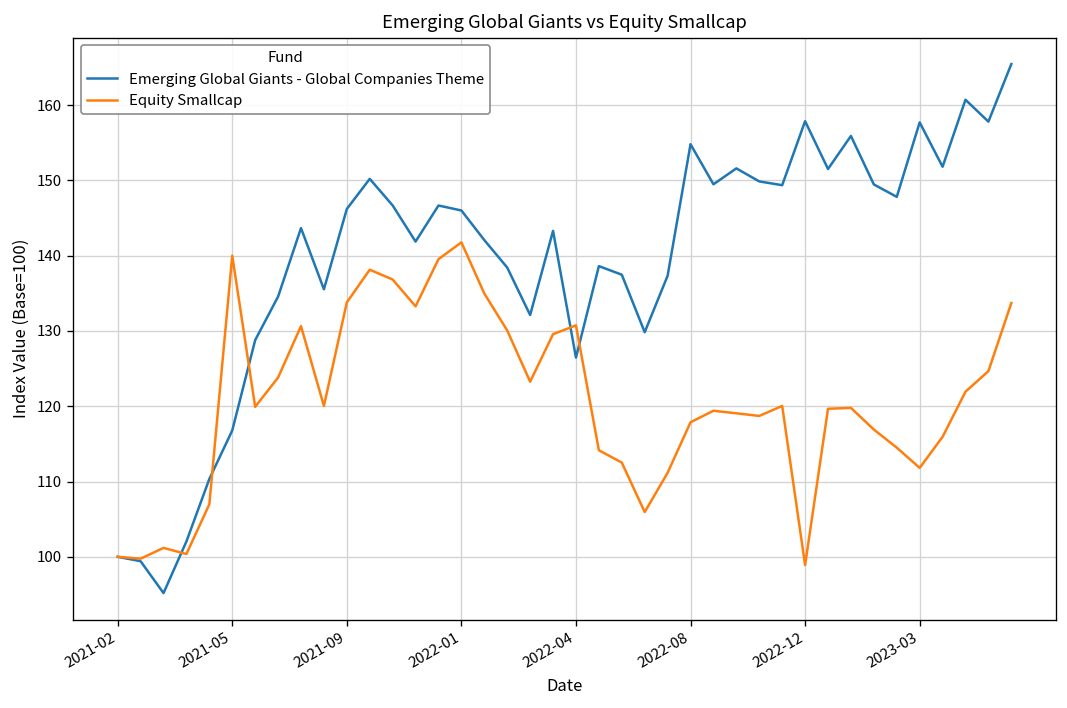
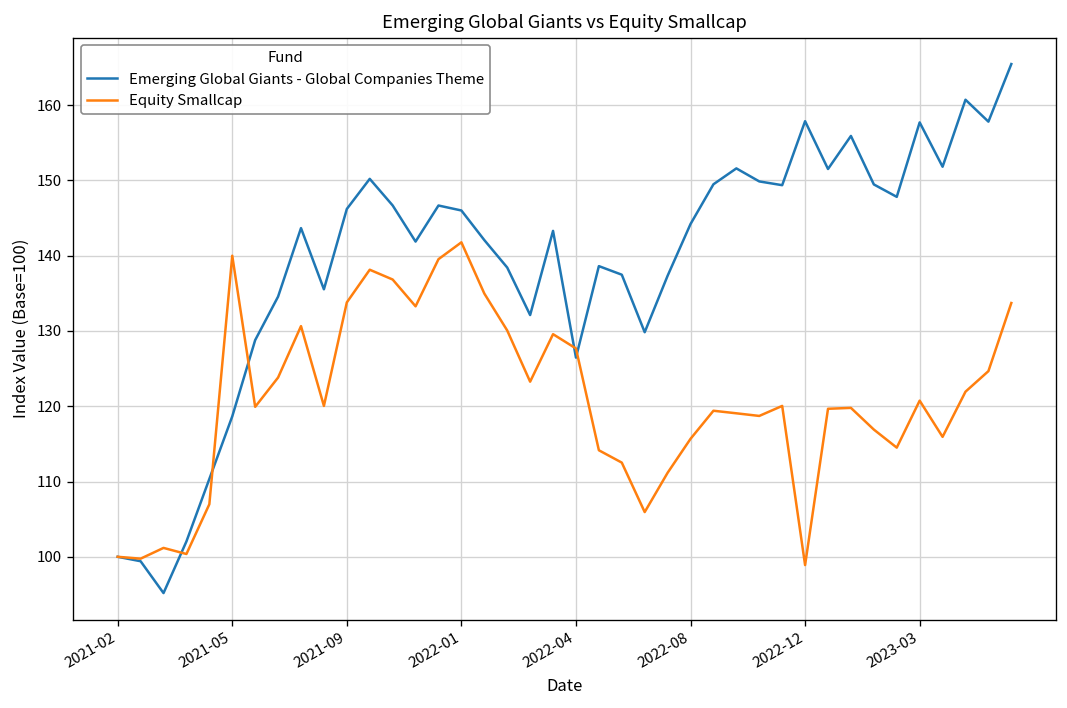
Emerging Global Giants - Global Companies Theme, 2021-05: 117 -> 119
Equity Smallcap, 2022-04: 131 -> 128
Emerging Global Giants - Global Companies Theme, 2022-08: 155 -> 144
Equity Smallcap, 2022-08: 118 -> 116
Equity Smallcap, 2023-03: 112 -> 121
